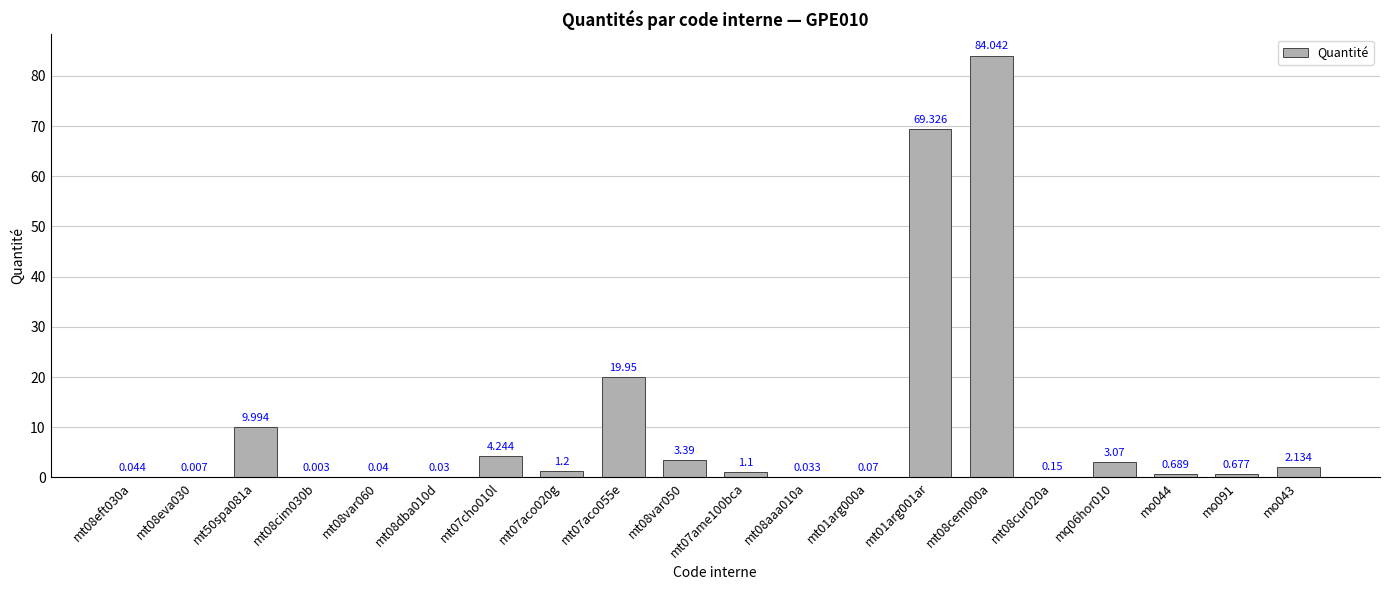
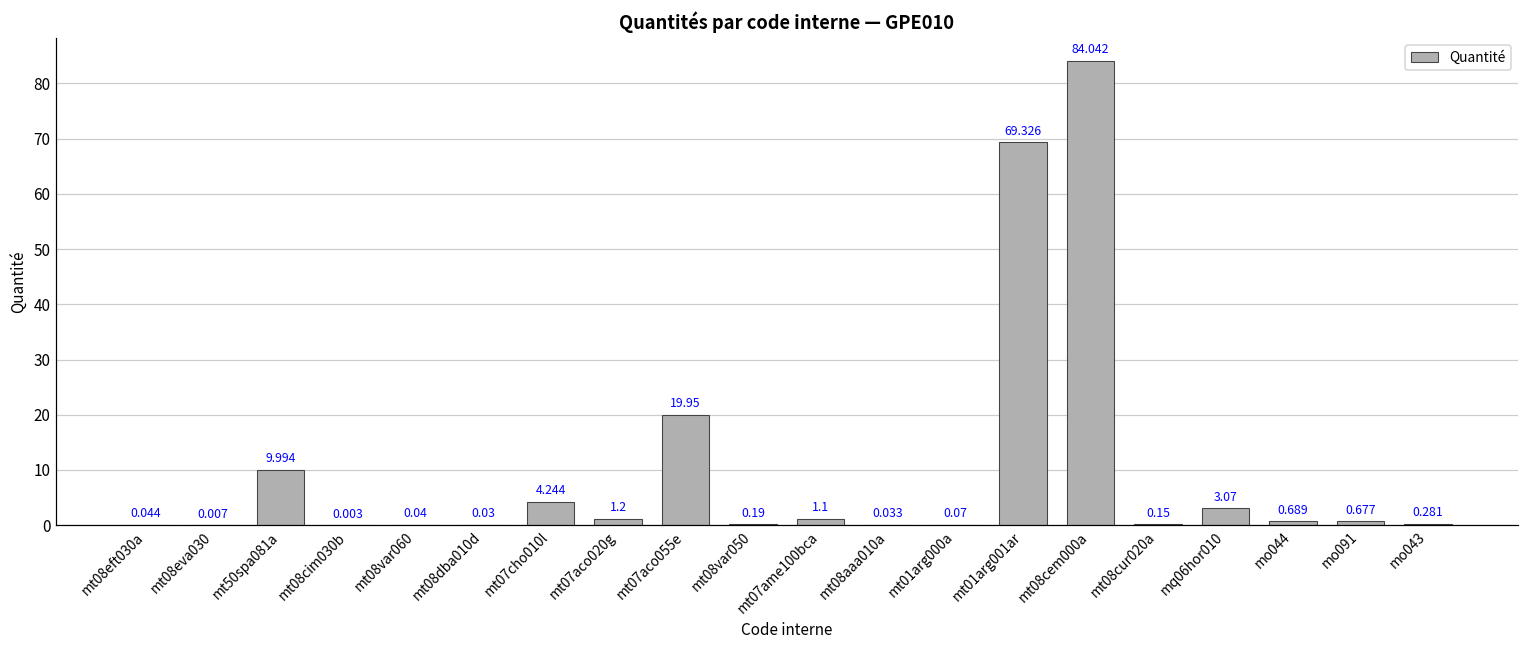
mt08var050: 3.39 -> 0.19
mo043: 2.134 -> 0.281
